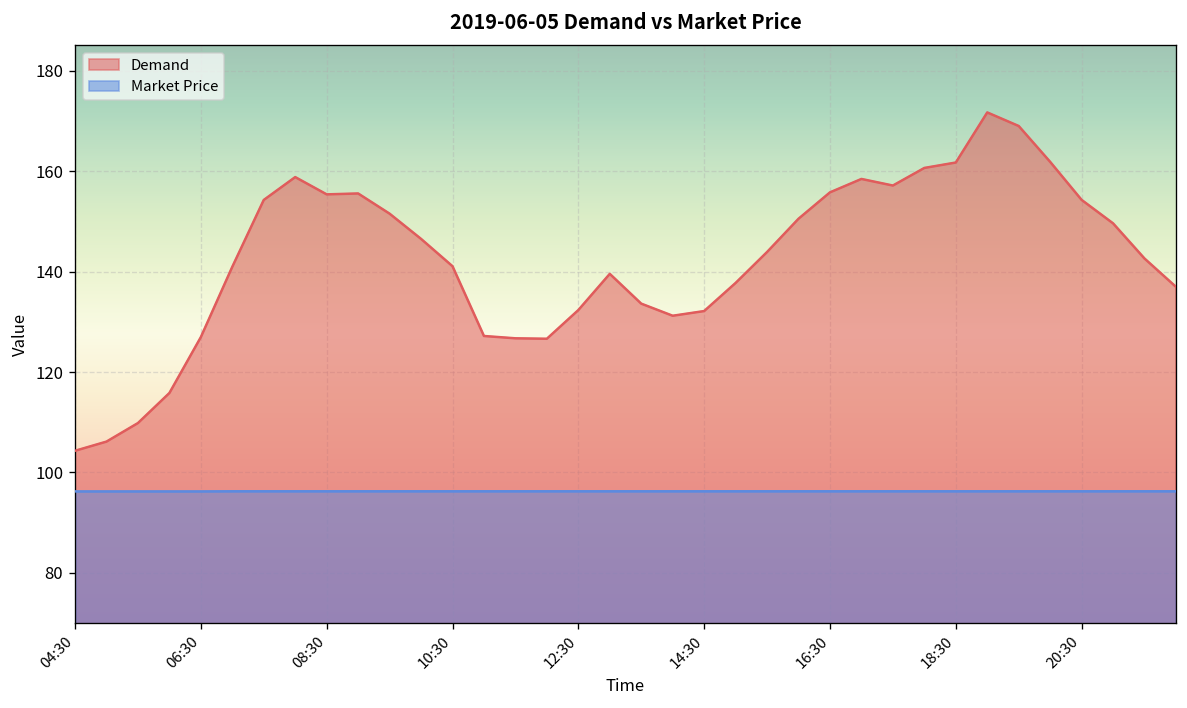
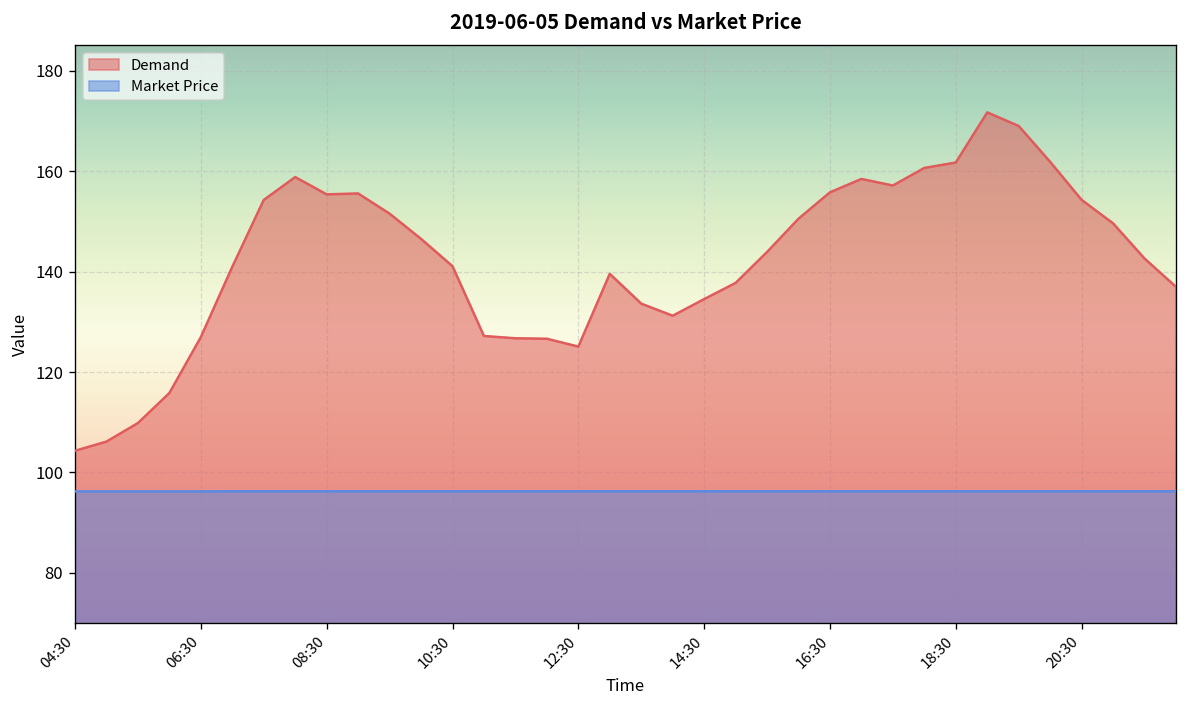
Demand, 12:30: 132 -> 125
Demand, 14:30: 132 -> 135
